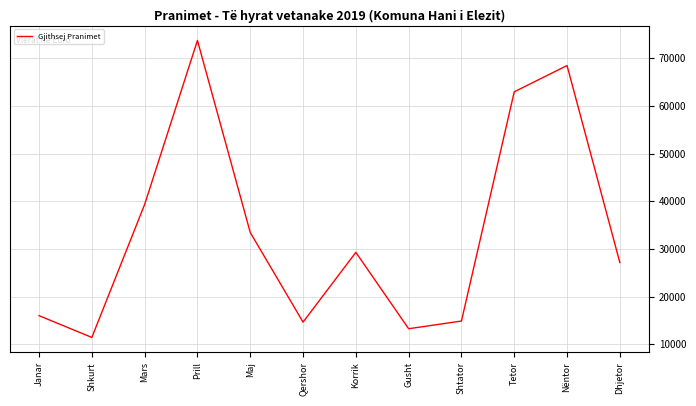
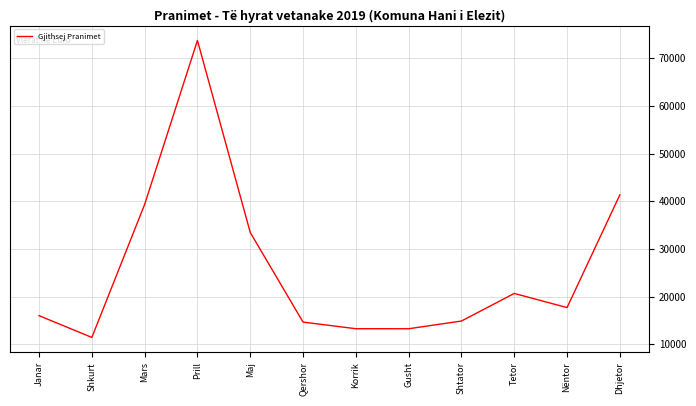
Korrik: 29000 -> 13000
Tetor: 63000 -> 21000
Nëntor: 68000 -> 18000
Dhjetor: 27000 -> 41000
